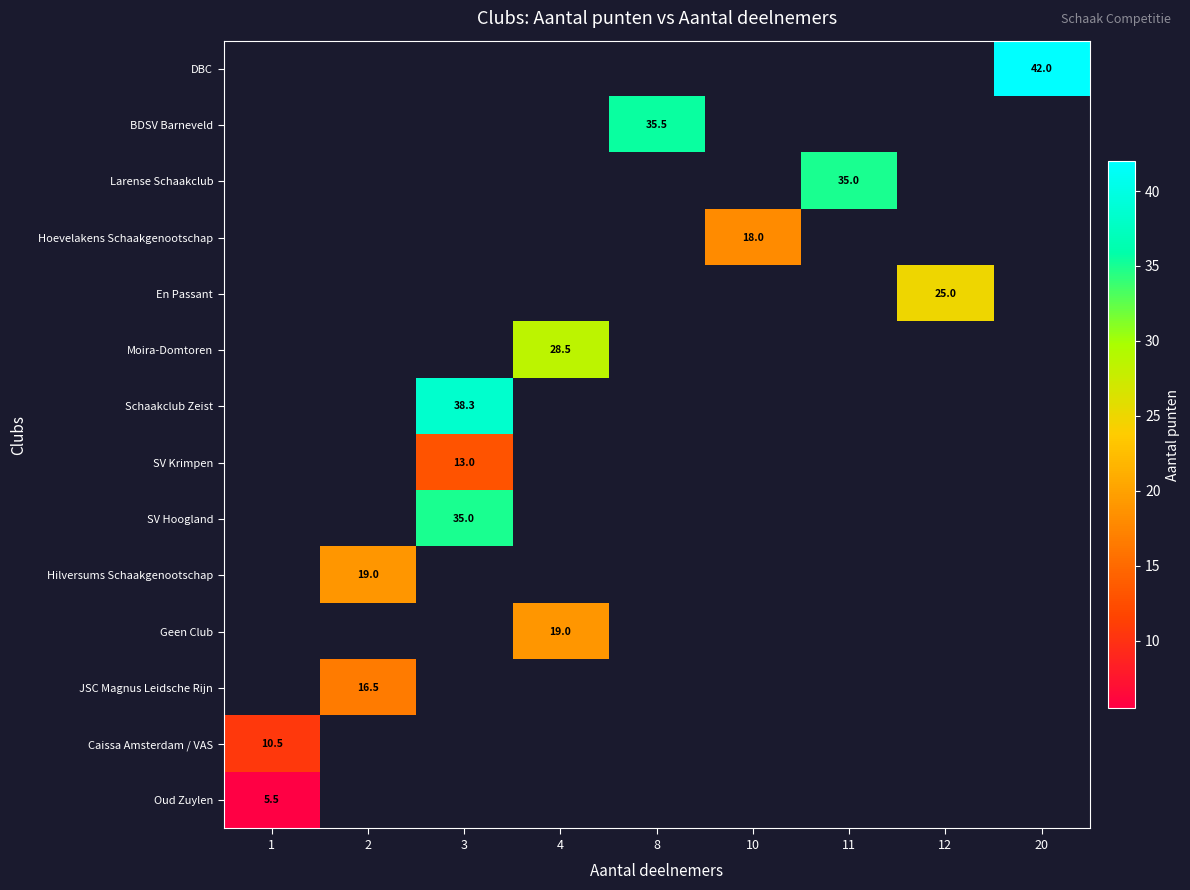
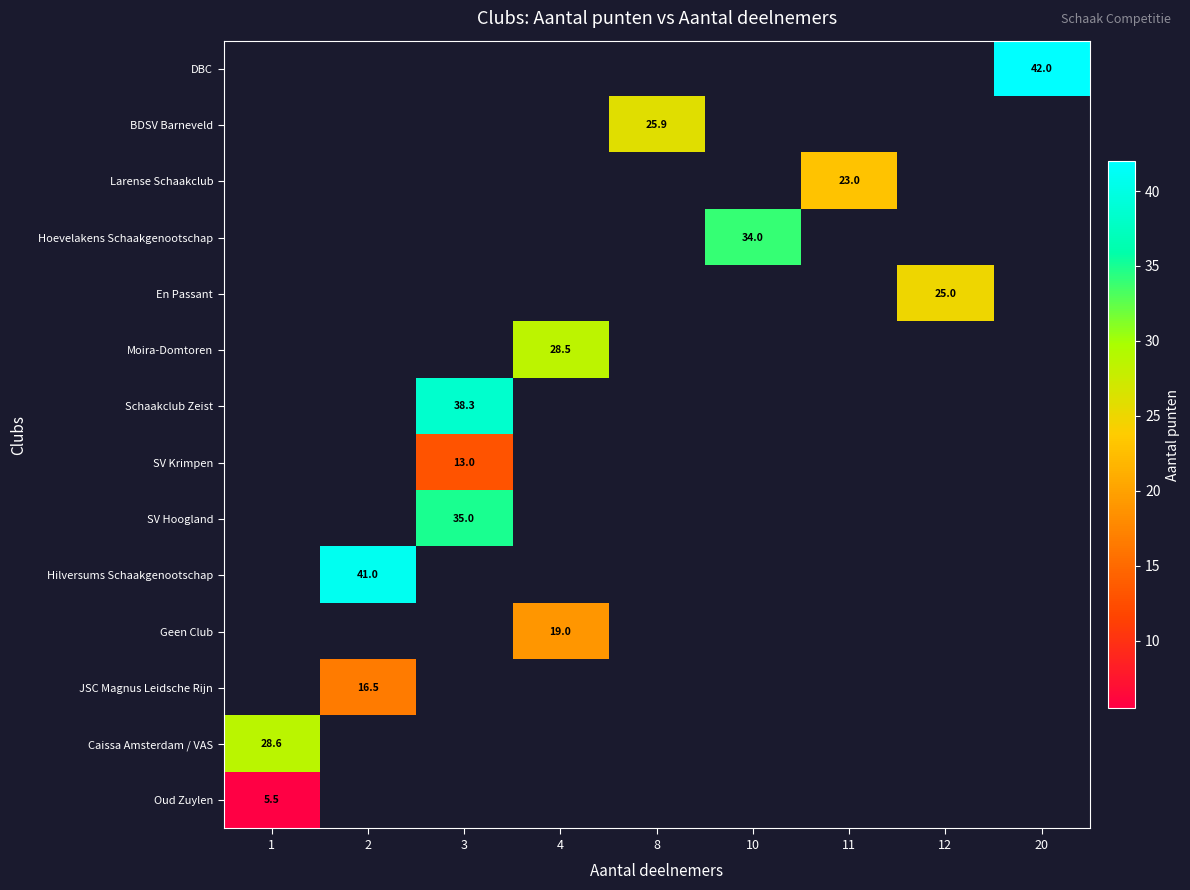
BDSV Barneveld, 8: 35.5 -> 25.9
Larense Schaakclub, 11: 35.0 -> 23.0
Hoevelakens Schaakgenootschap, 10: 18.0 -> 34.0
Hilversums Schaakgenootschap, 2: 19.0 -> 41.0
Caissa Amsterdam / VAS, 1: 10.5 -> 28.6
